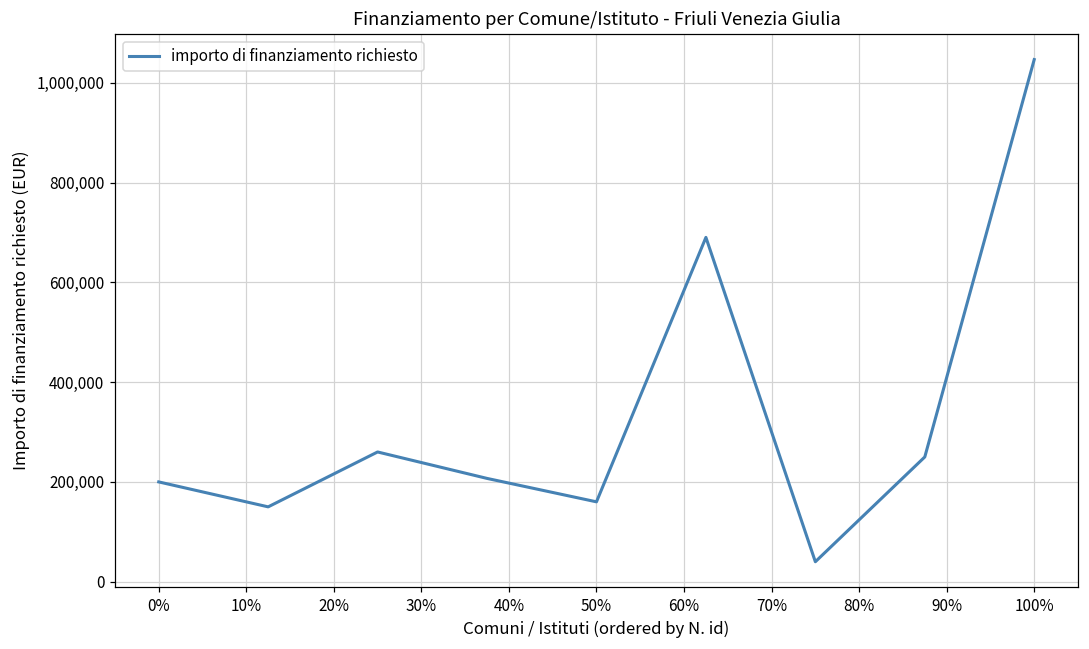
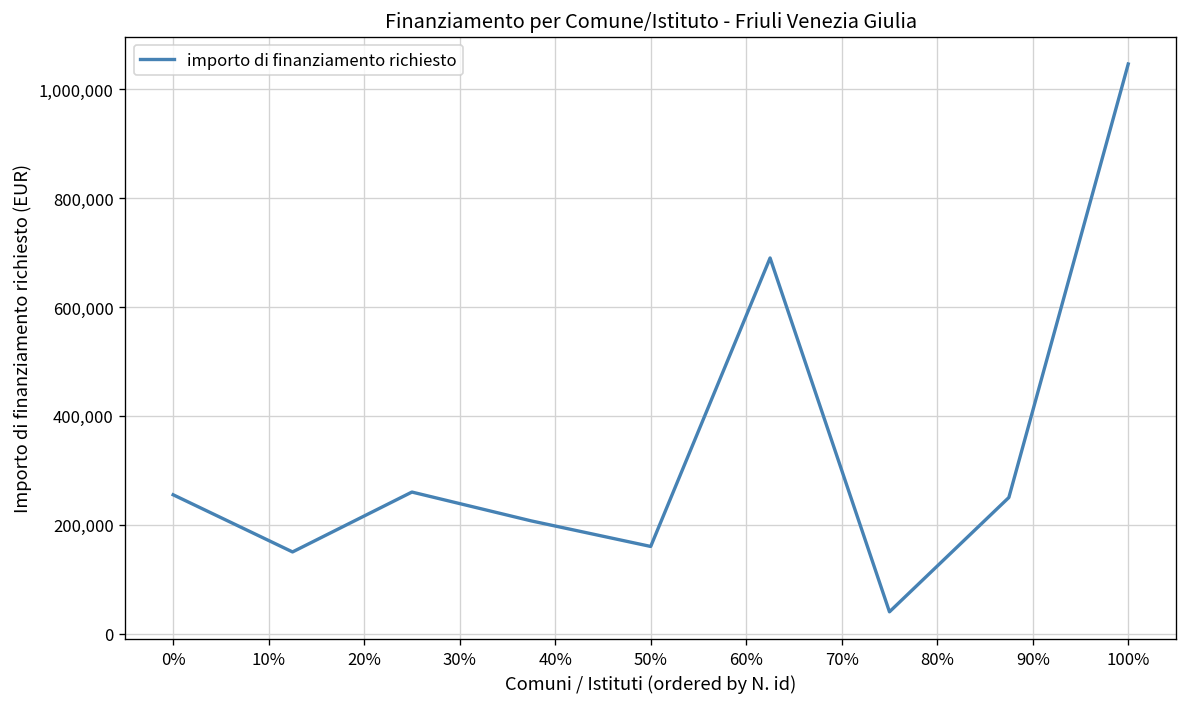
0%: 200,000 -> 260,000
